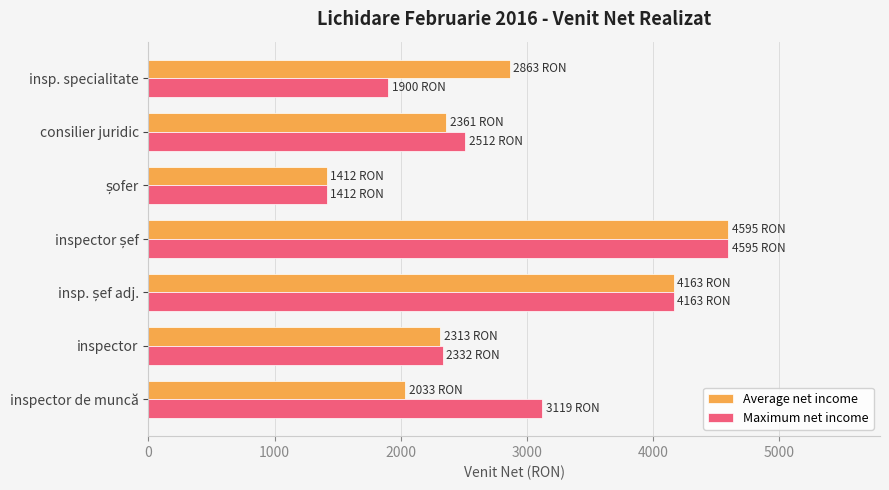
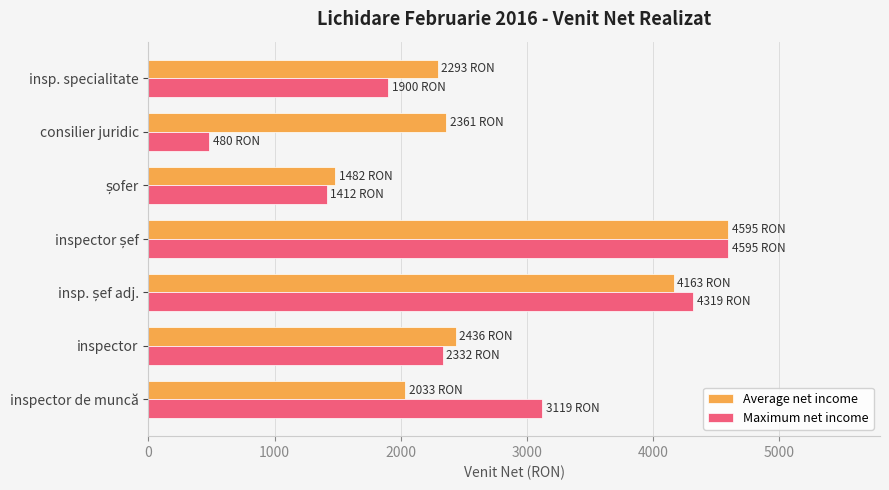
Average net income, insp. specialitate: 2863 -> 2293
Maximum net income, consilier juridic: 2512 -> 480
Average net income, șofer: 1412 -> 1482
Maximum net income, insp. șef adj.: 4163 -> 4319
Average net income, inspector: 2313 -> 2436
